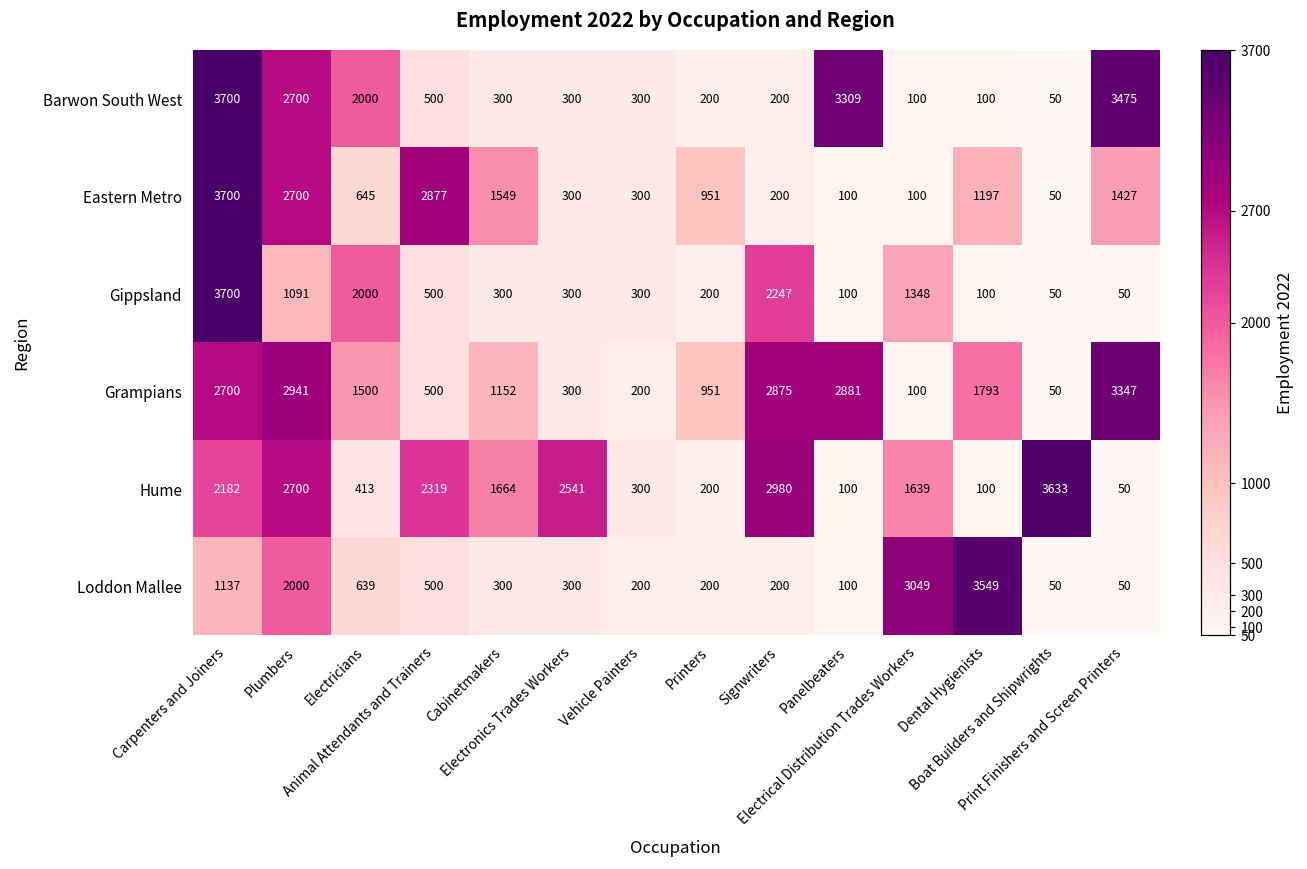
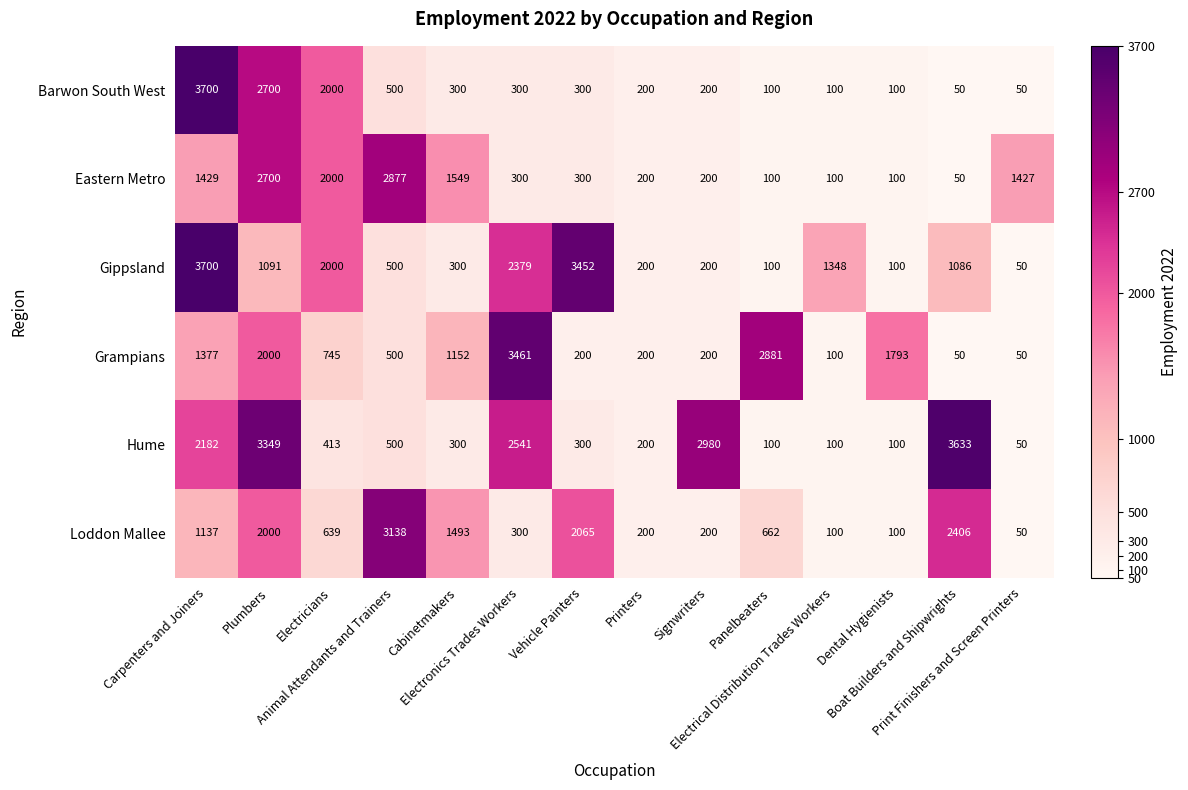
Barwon South West, Panelbeaters: 3309 -> 100
Barwon South West, Print Finishers and Screen Printers: 3475 -> 50
Eastern Metro, Carpenters and Joiners: 3700 -> 1429
Eastern Metro, Electricians: 645 -> 2000
Eastern Metro, Printers: 951 -> 200
Eastern Metro, Dental Hygienists: 1197 -> 100
Gippsland, Electronics Trades Workers: 300 -> 2379
Gippsland, Vehicle Painters: 300 -> 3452
Gippsland, Signwriters: 2247 -> 200
Gippsland, Boat Builders and Shipwrights: 50 -> 1086
Grampians, Carpenters and Joiners: 2700 -> 1377
Grampians, Plumbers: 2941 -> 2000
Grampians, Electricians: 1500 -> 745
Grampians, Electronics Trades Workers: 300 -> 3461
Grampians, Printers: 951 -> 200
Grampians, Signwriters: 2875 -> 200
Grampians, Print Finishers and Screen Printers: 3347 -> 50
Hume, Plumbers: 2700 -> 3349
Hume, Animal Attendants and Trainers: 2319 -> 500
Hume, Cabinetmakers: 1664 -> 300
Hume, Electrical Distribution Trades Workers: 1639 -> 100
Loddon Mallee, Animal Attendants and Trainers: 500 -> 3138
Loddon Mallee, Cabinetmakers: 300 -> 1493
Loddon Mallee, Vehicle Painters: 200 -> 2065
Loddon Mallee, Panelbeaters: 100 -> 662
Loddon Mallee, Electrical Distribution Trades Workers: 3049 -> 100
Loddon Mallee, Dental Hygienists: 3549 -> 100
Loddon Mallee, Boat Builders and Shipwrights: 50 -> 2406
